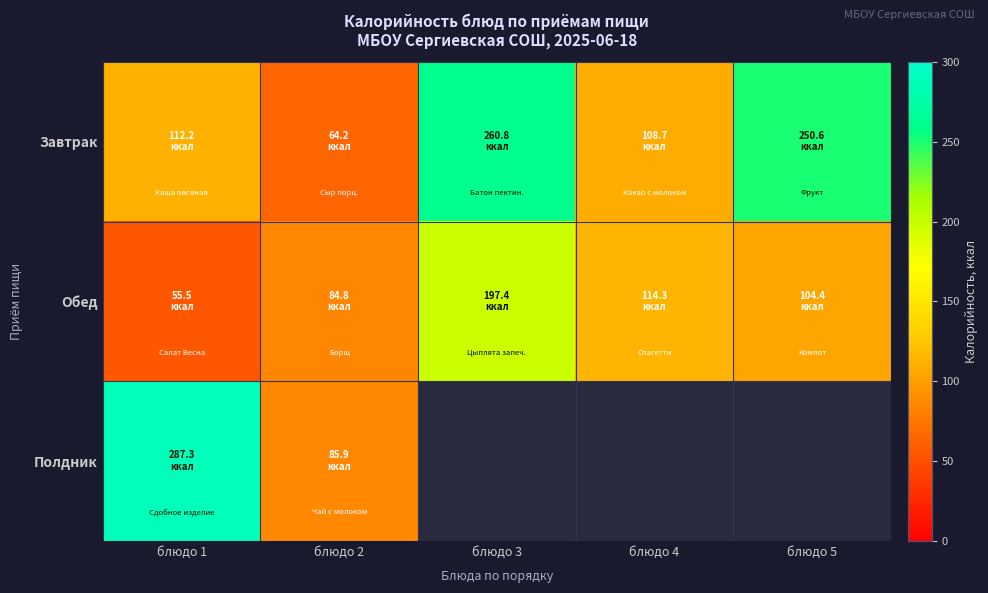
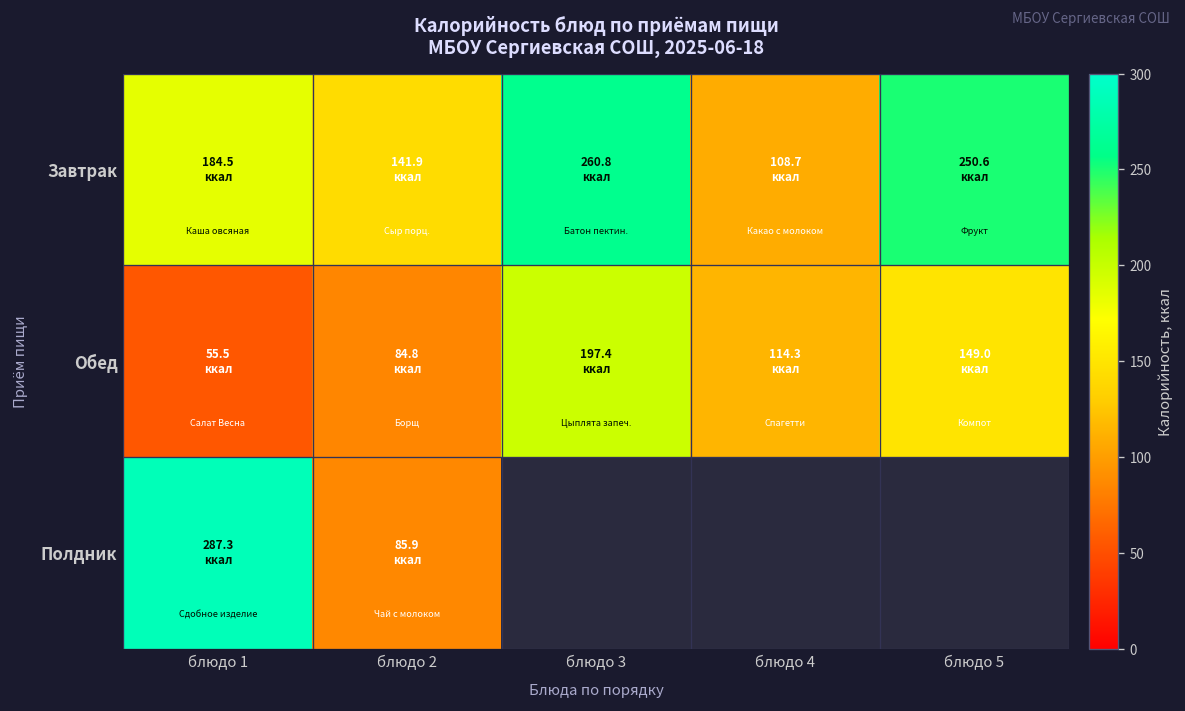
Завтрак, блюдо 1: 112.2 -> 184.5
Завтрак, блюдо 2: 64.2 -> 141.9
Обед, блюдо 5: 104.4 -> 149.0
